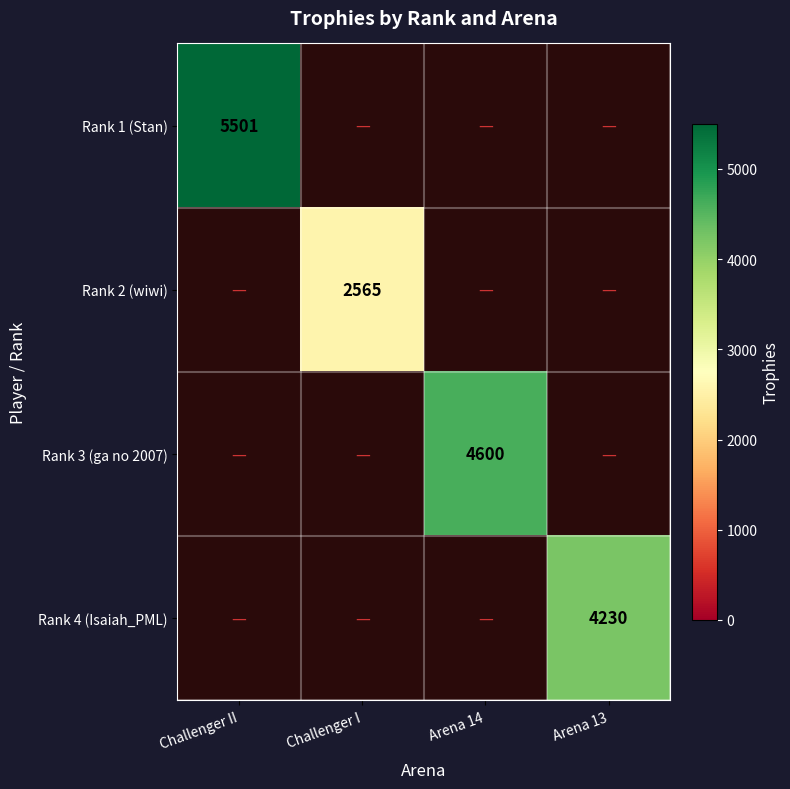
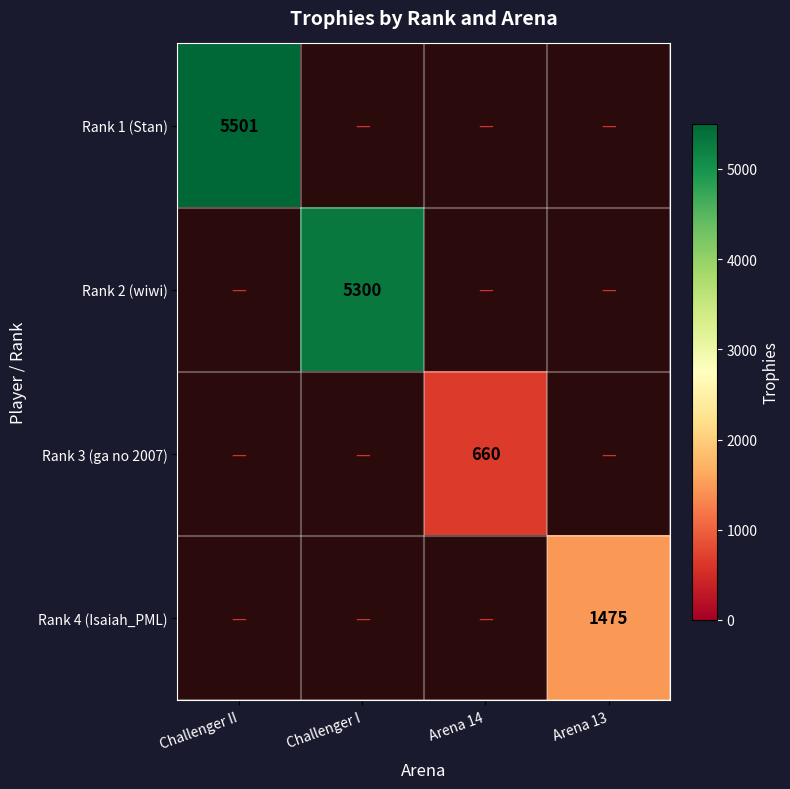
Rank 2 (wiwi), Challenger I: 2565 -> 5300
Rank 3 (ga no 2007), Arena 14: 4600 -> 660
Rank 4 (Isaiah_PML), Arena 13: 4230 -> 1475
